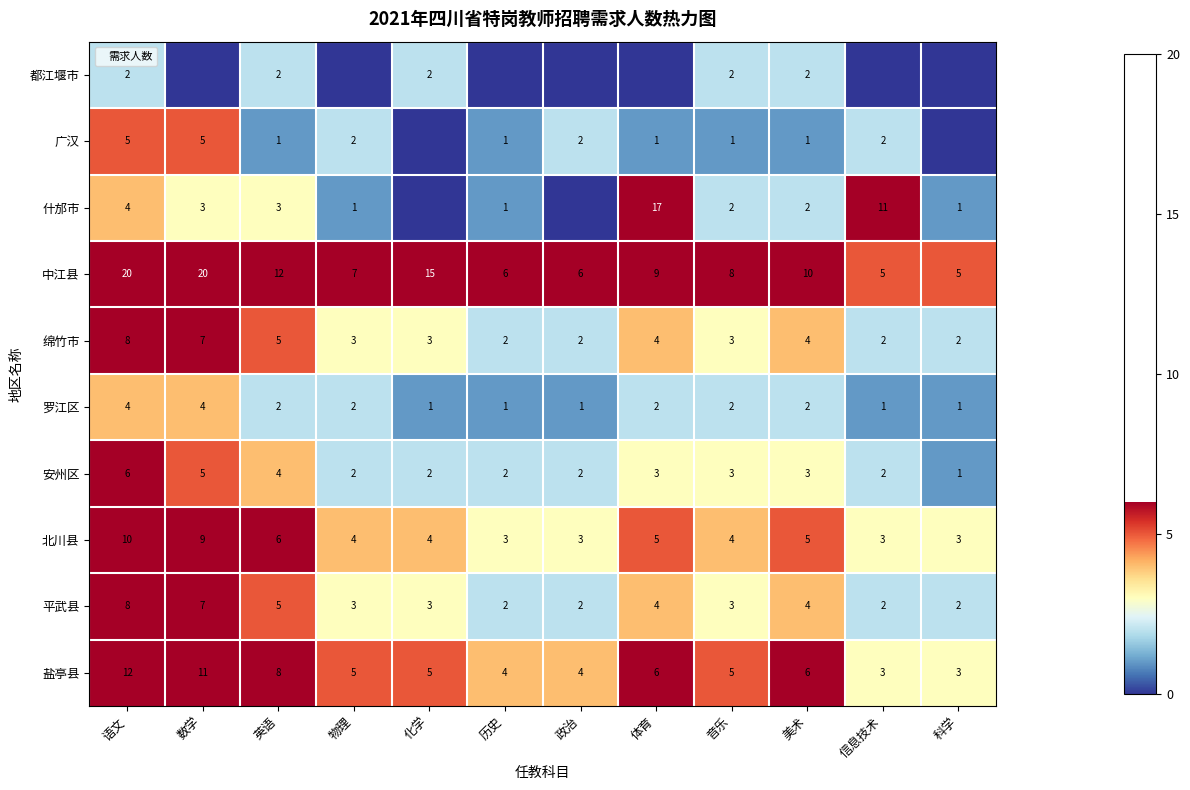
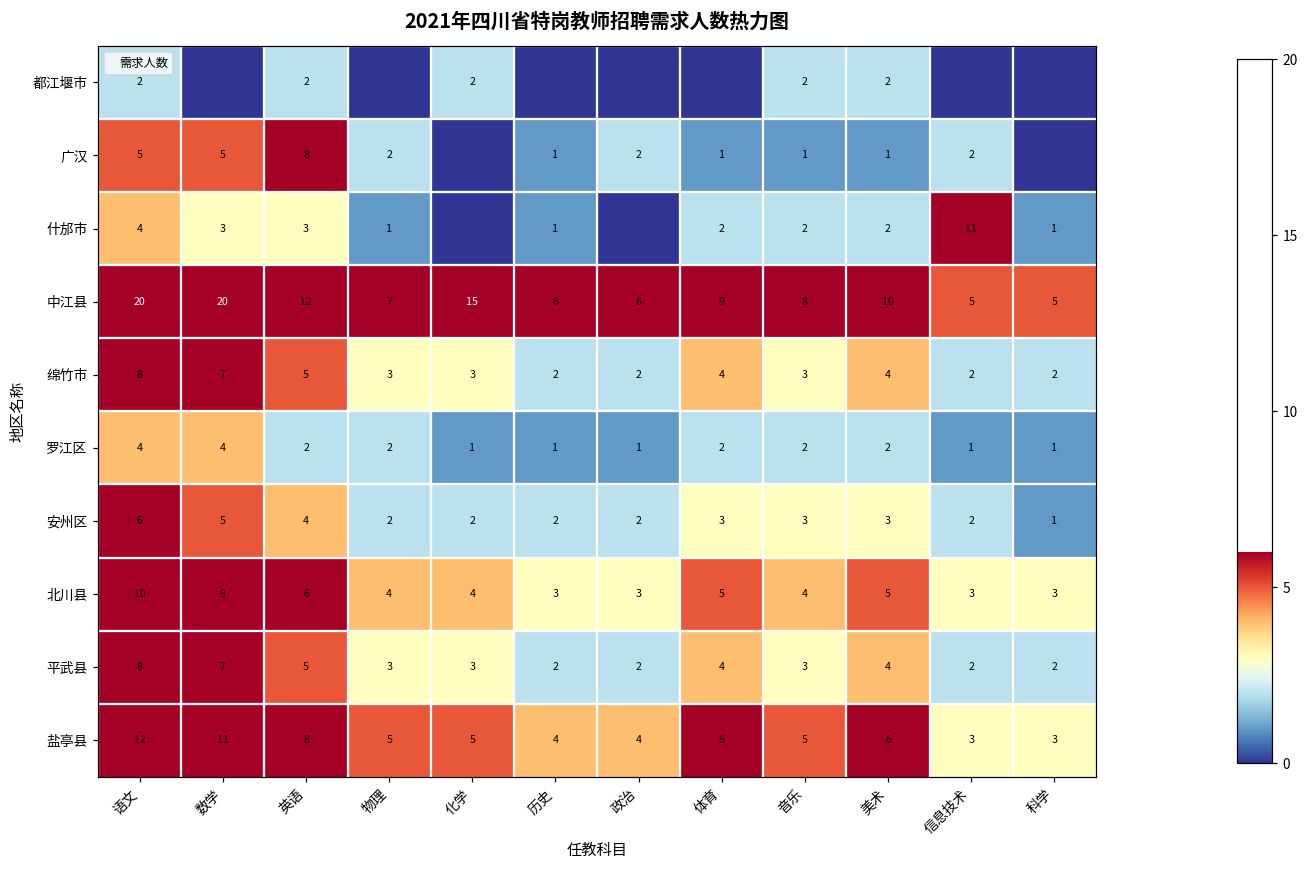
广汉, 英语: 1 -> 8
什邡市, 体育: 17 -> 2
